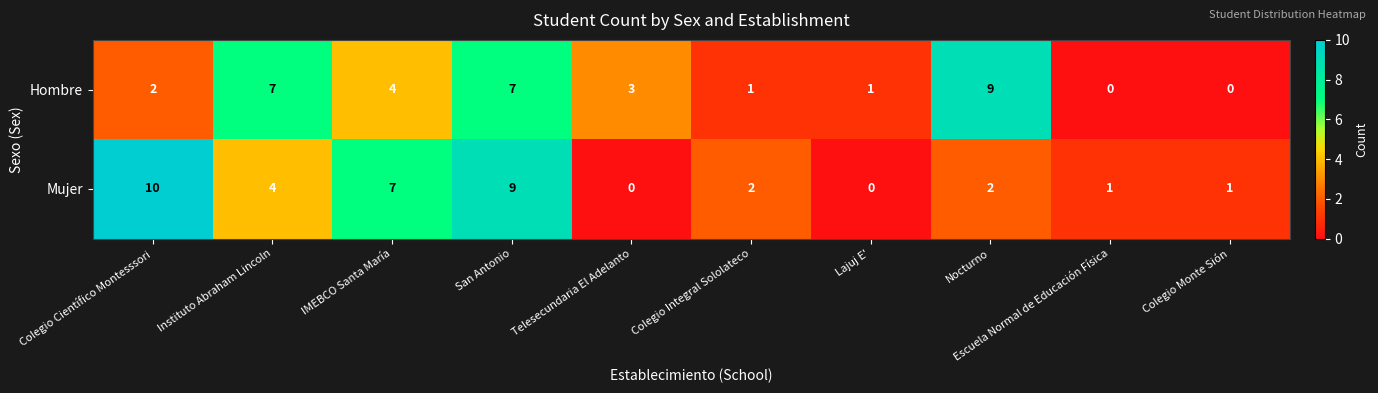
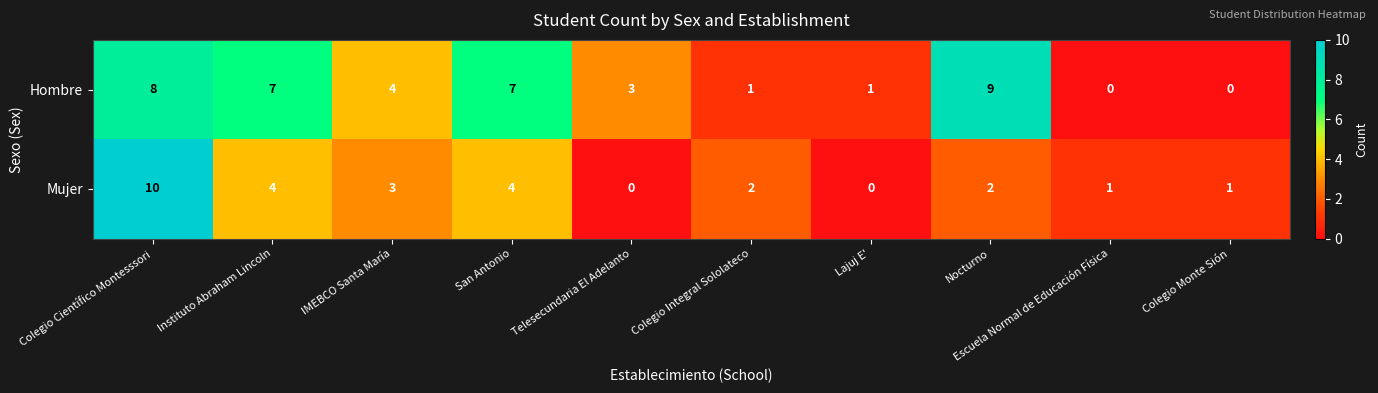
Hombre, Colegio Científico Montesssori: 2 -> 8
Mujer, IMEBCO Santa María: 7 -> 3
Mujer, San Antonio: 9 -> 4
